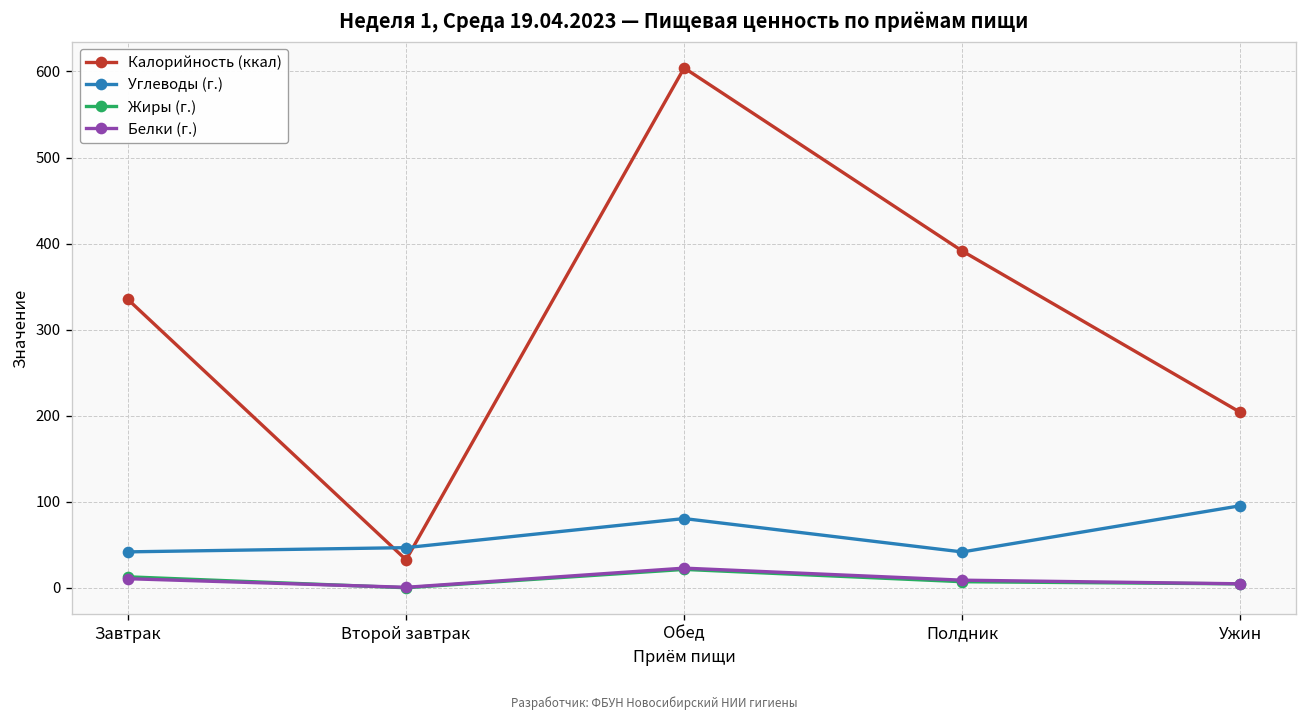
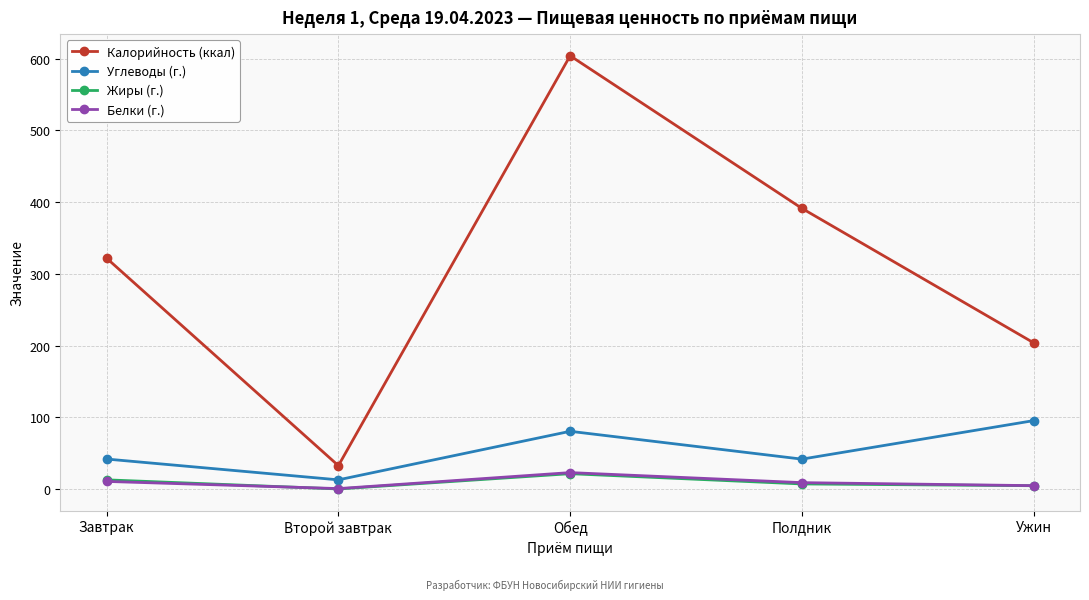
Калорийность (ккал), Завтрак: 340 -> 320
Углеводы (г.), Второй завтрак: 50 -> 10
